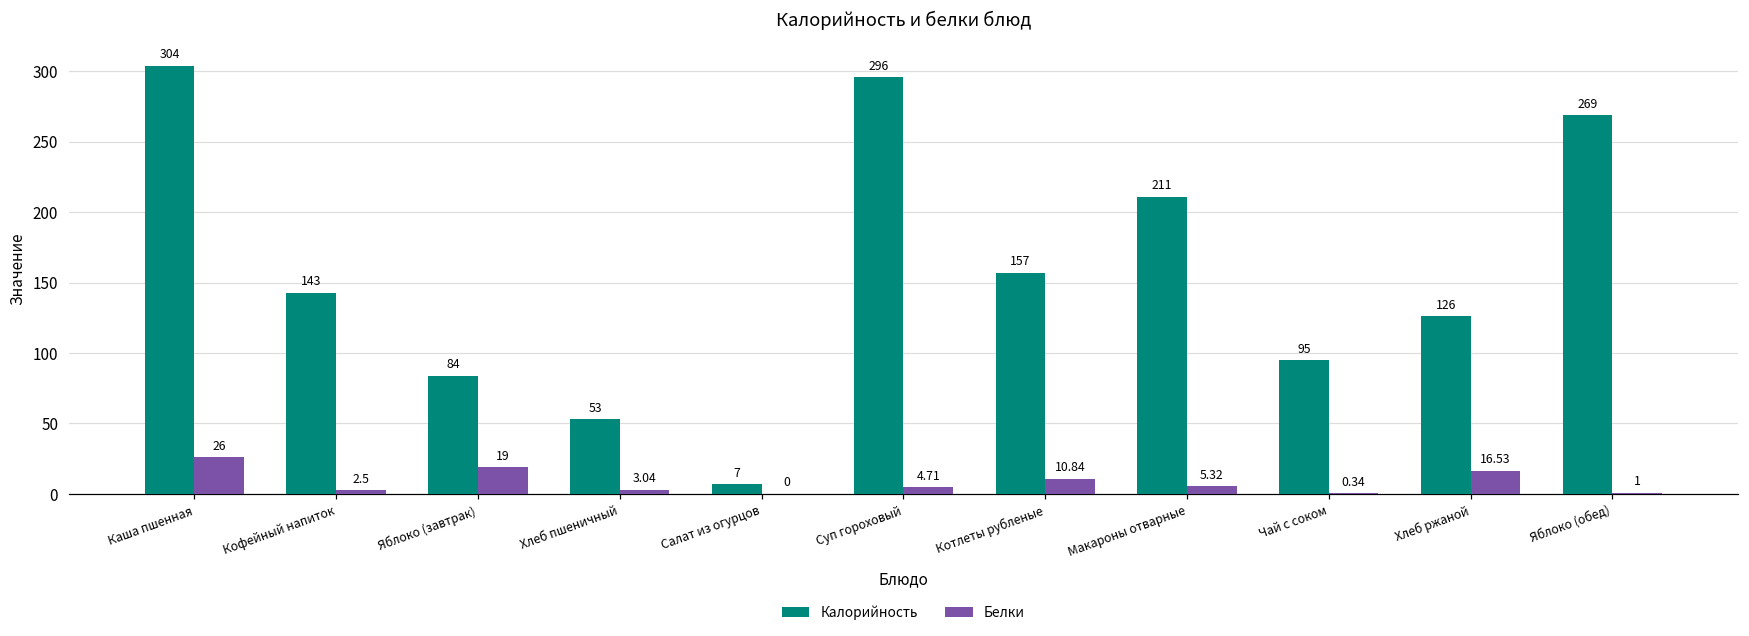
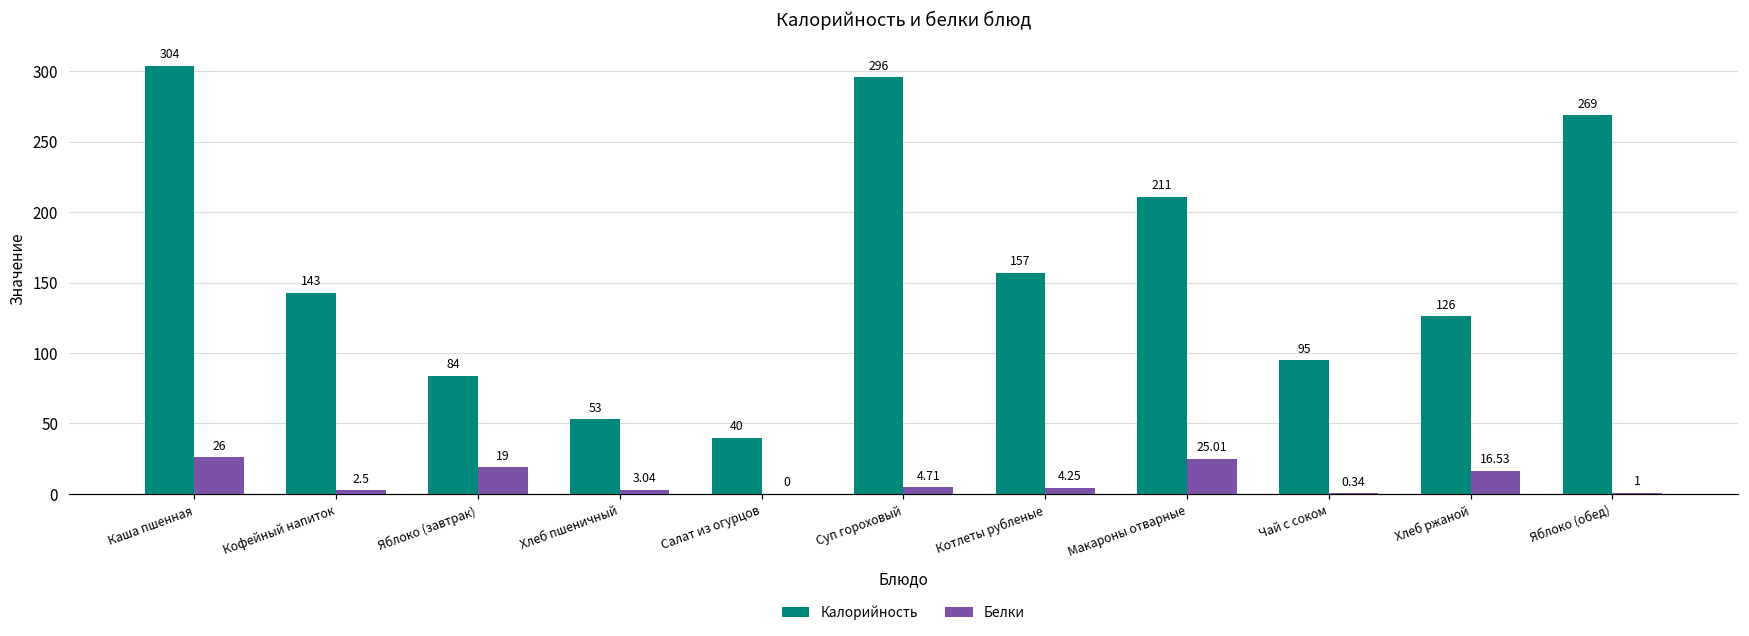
Калорийность, Салат из огурцов: 7 -> 40
Белки, Котлеты рубленые: 10.84 -> 4.25
Белки, Макароны отварные: 5.32 -> 25.01
